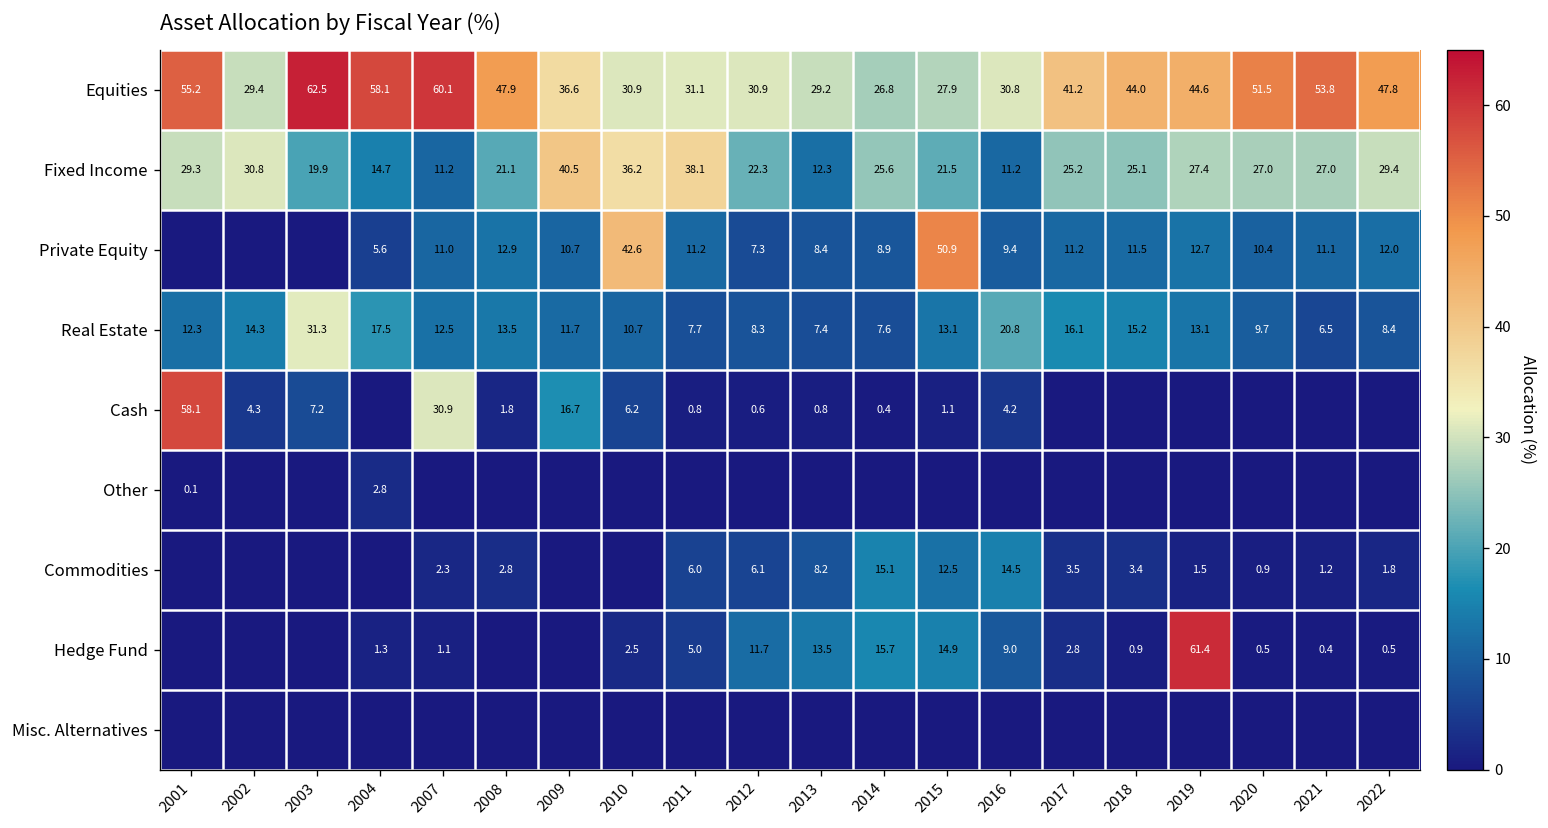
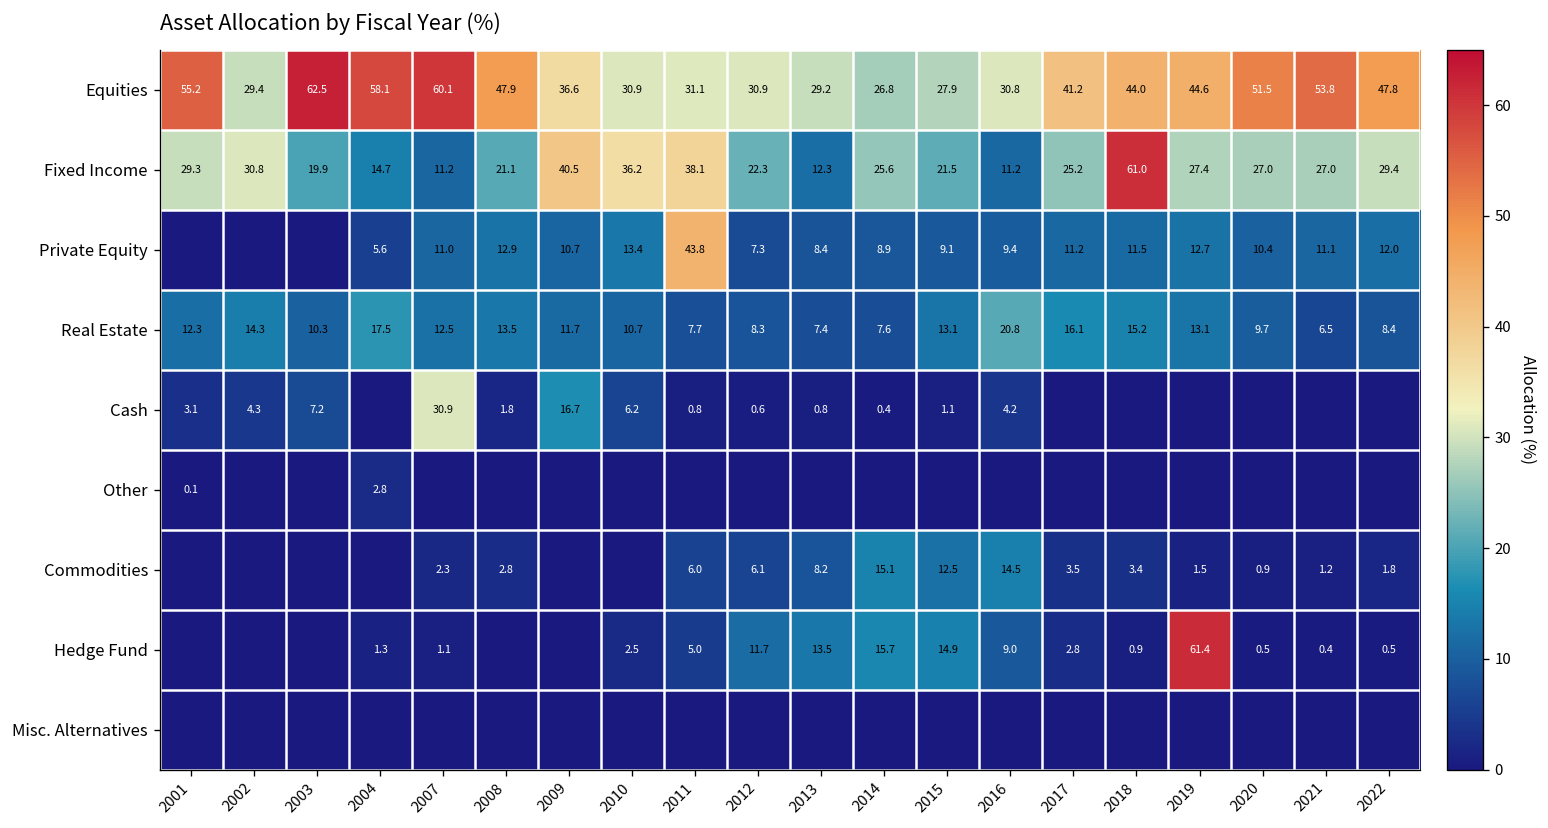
Fixed Income, 2018: 25.1 -> 61.0
Private Equity, 2010: 42.6 -> 13.4
Private Equity, 2011: 11.2 -> 43.8
Private Equity, 2015: 50.9 -> 9.1
Real Estate, 2003: 31.3 -> 10.3
Cash, 2001: 58.1 -> 3.1
